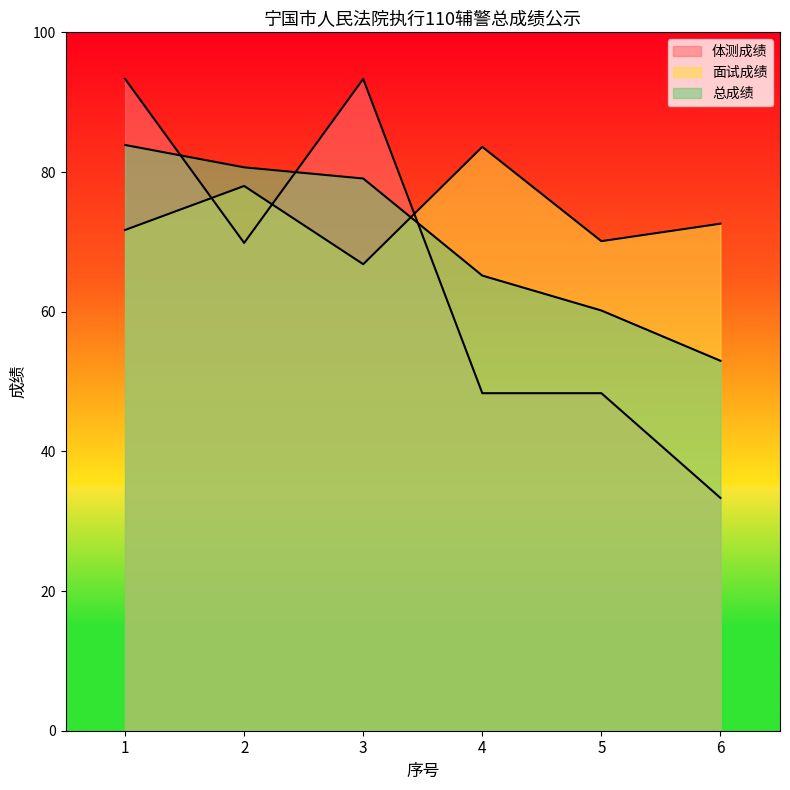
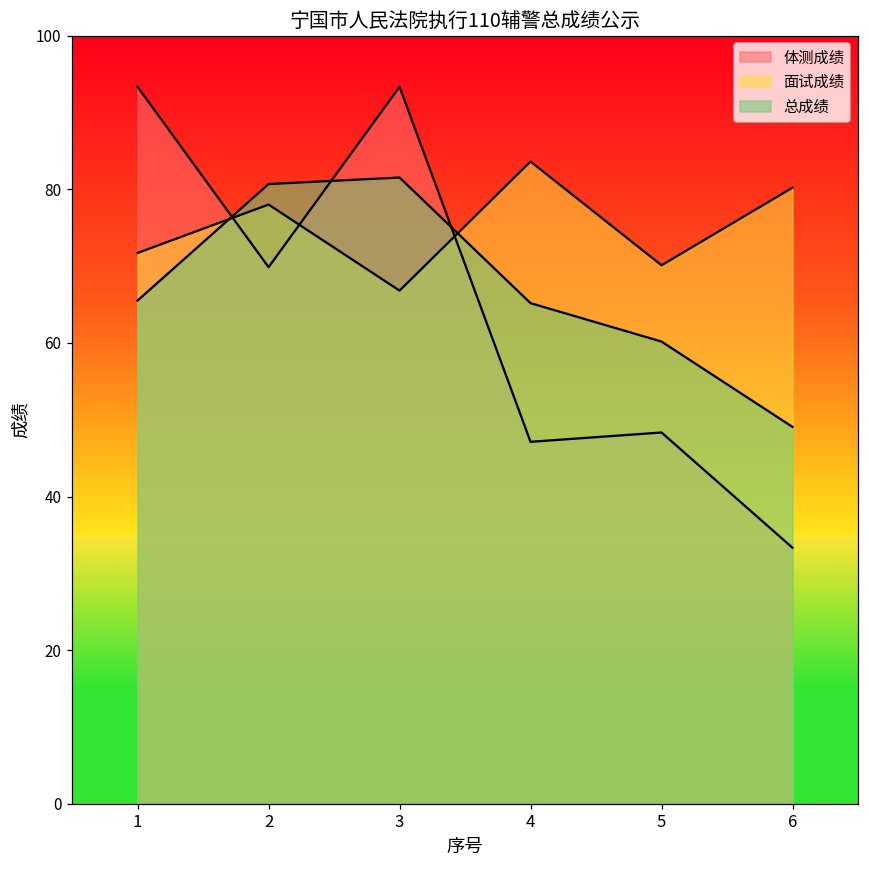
总成绩, 1: 84 -> 66
总成绩, 3: 79 -> 82
体测成绩, 4: 48 -> 47
面试成绩, 6: 73 -> 80
总成绩, 6: 53 -> 49
